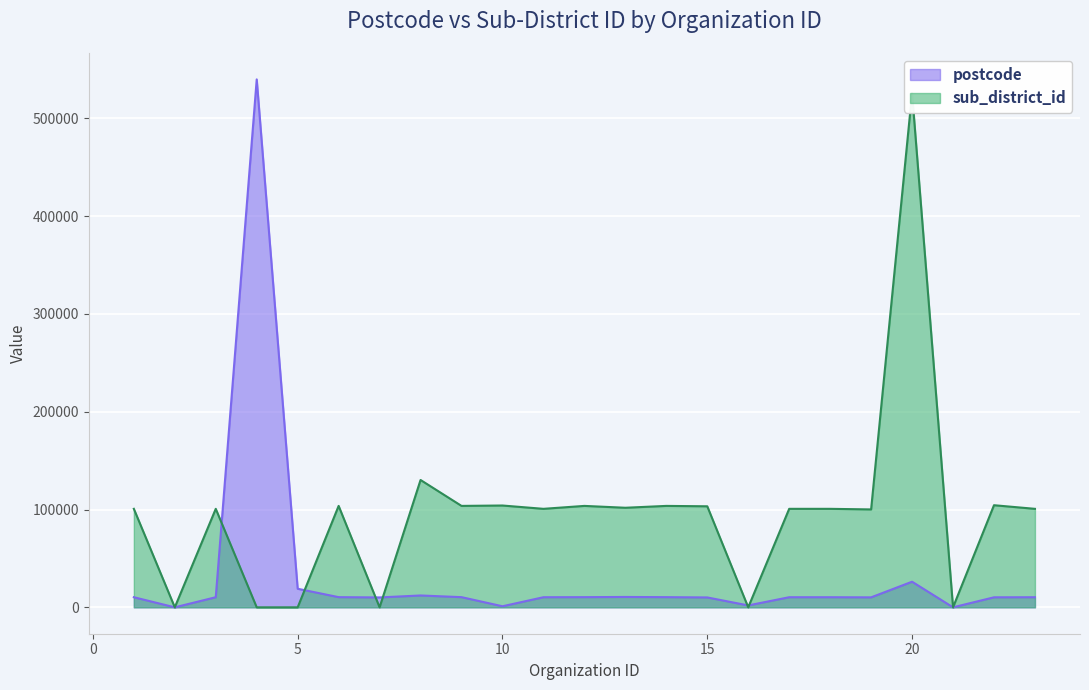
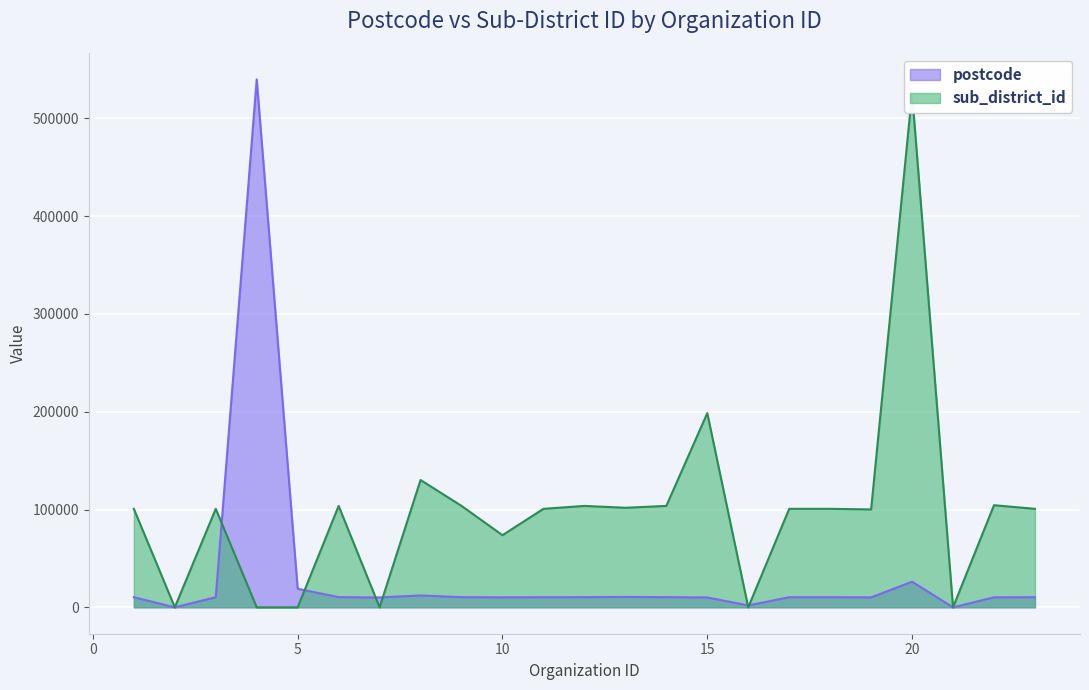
postcode, 10: 0 -> 10000
sub_district_id, 10: 100000 -> 70000
sub_district_id, 15: 100000 -> 200000
